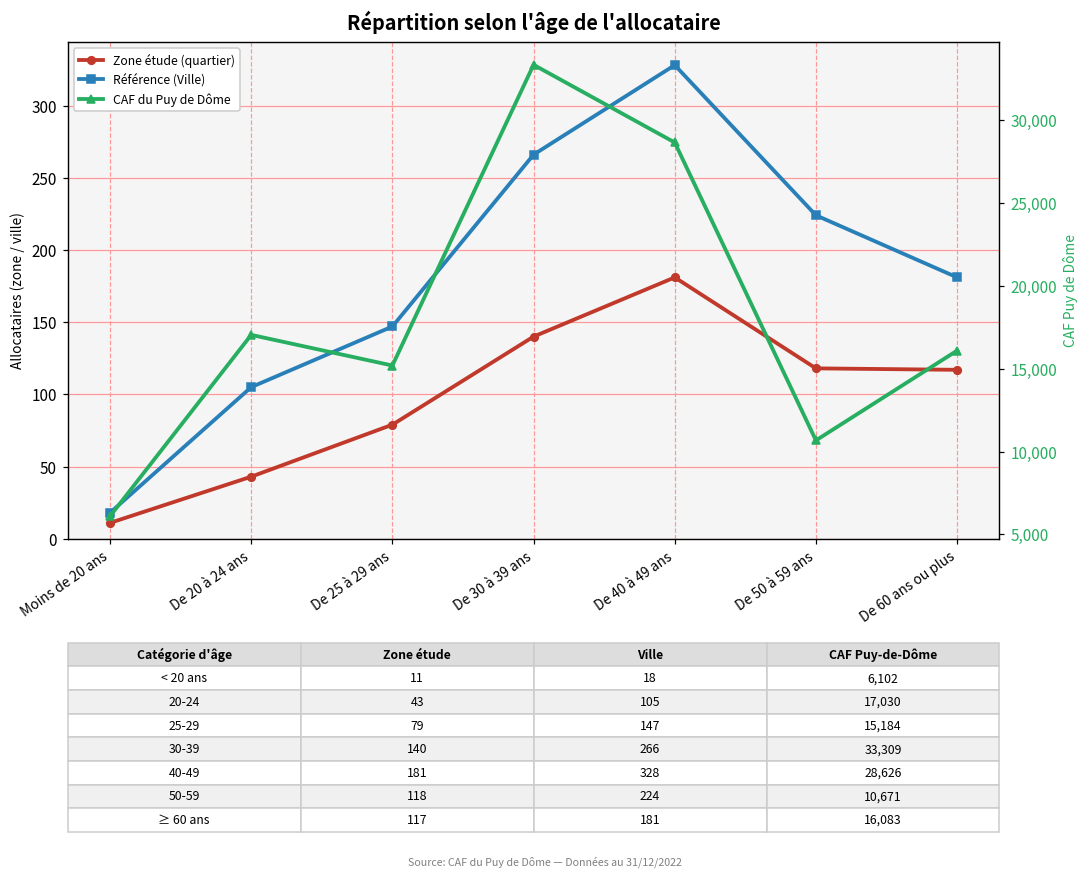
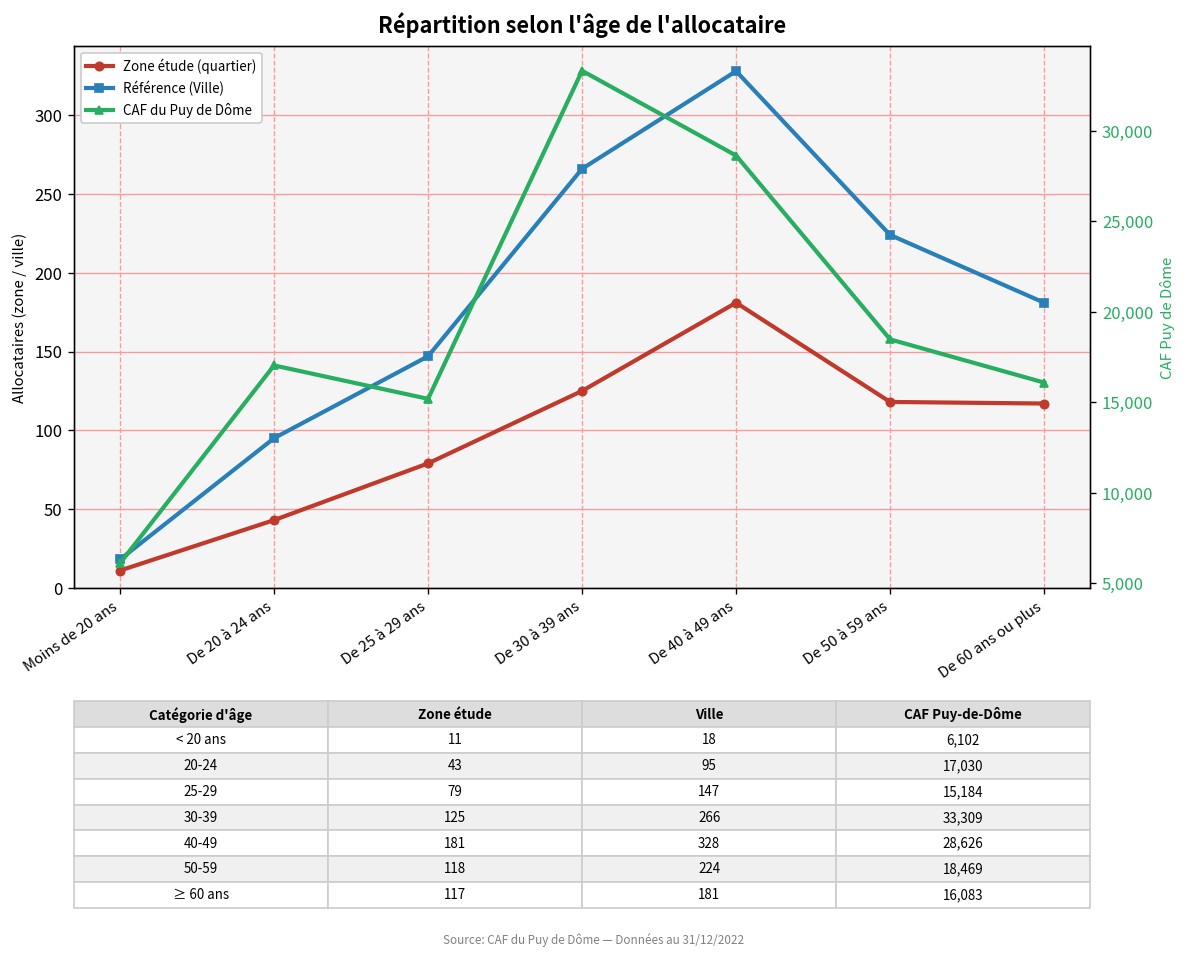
Référence (Ville), De 20 à 24 ans: 105 -> 95
Zone étude (quartier), De 30 à 39 ans: 140 -> 125
CAF du Puy de Dôme, De 50 à 59 ans: 10,671 -> 18,469
